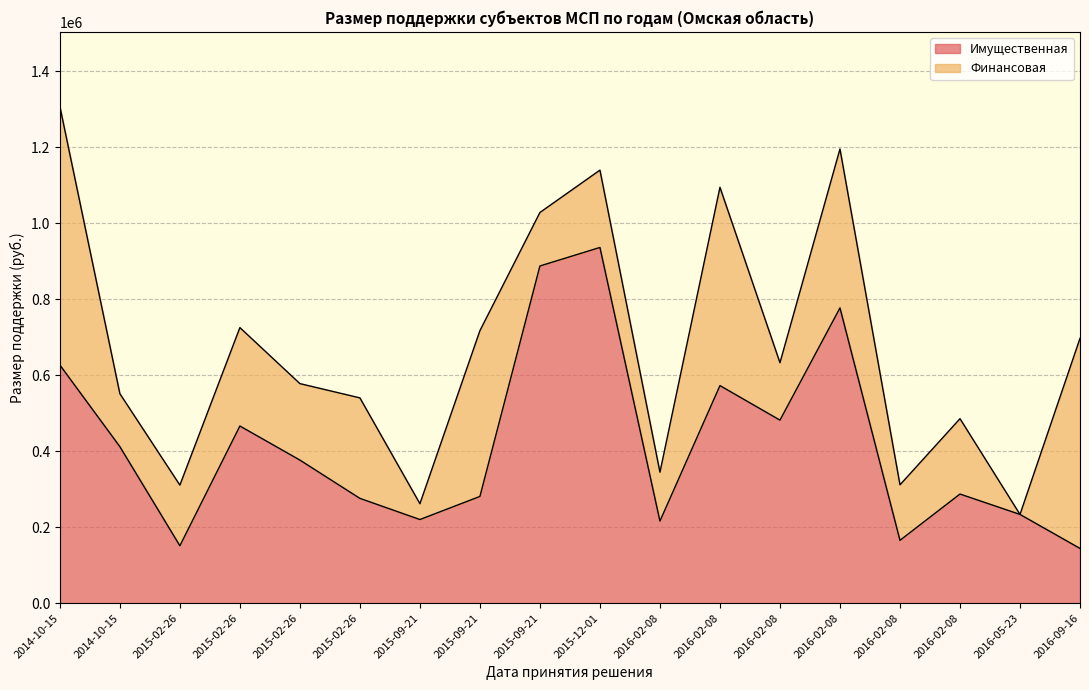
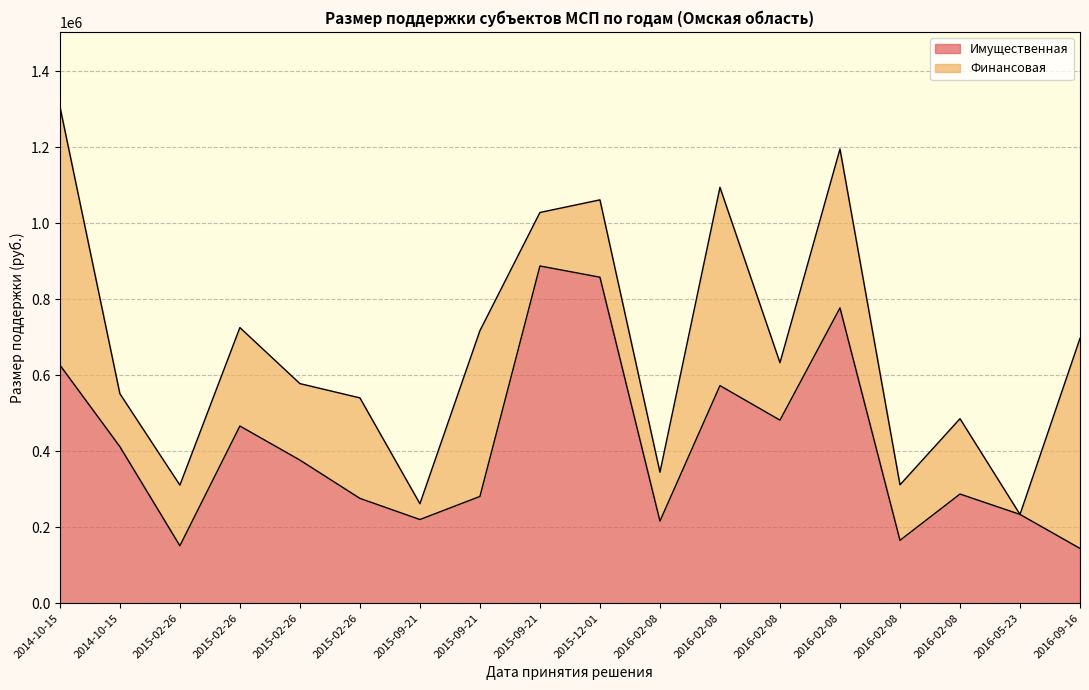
Имущественная, 2015-12-01: 940000 -> 860000
